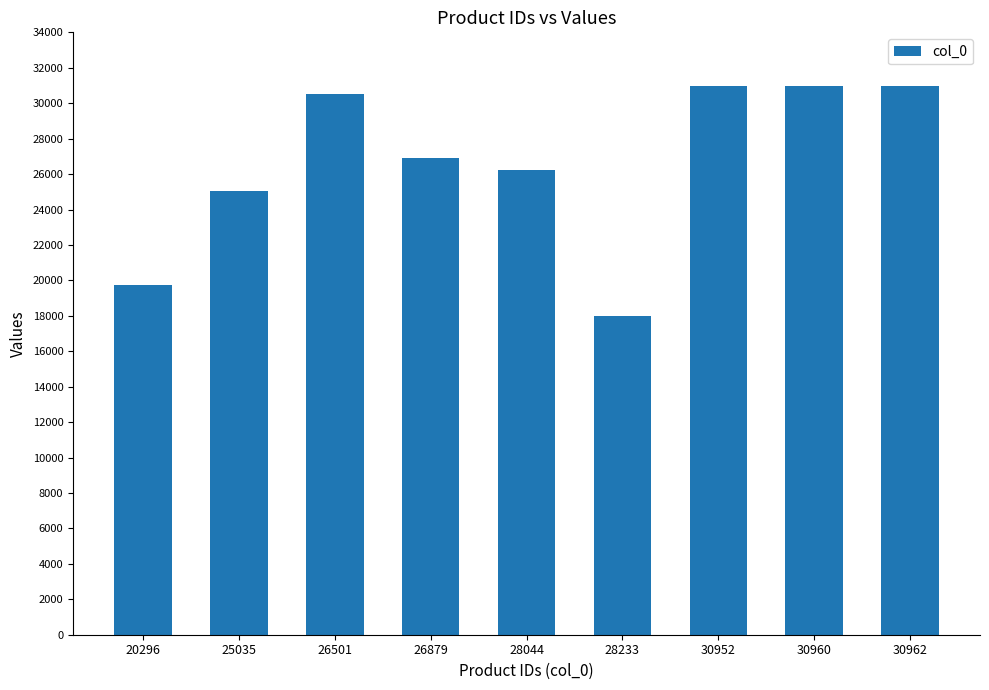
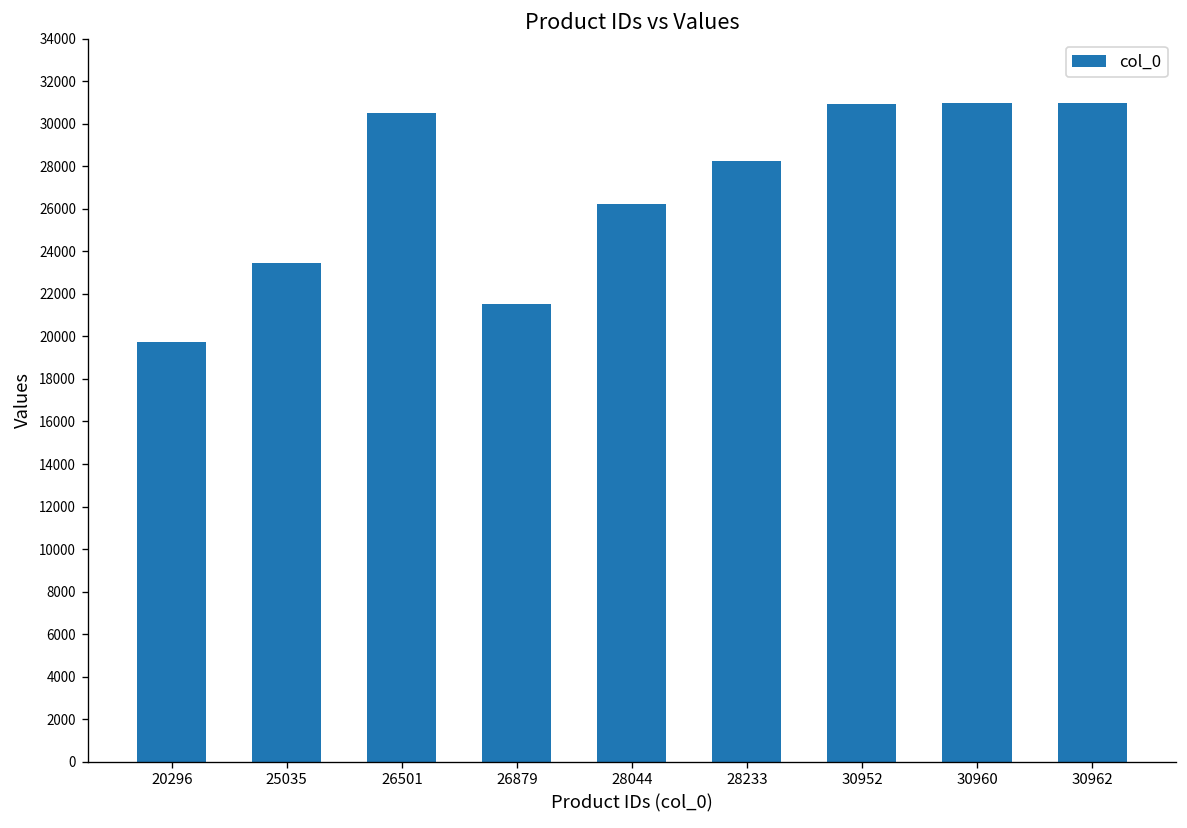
25035: 25000 -> 23500
26879: 26900 -> 21500
28233: 18000 -> 28200
